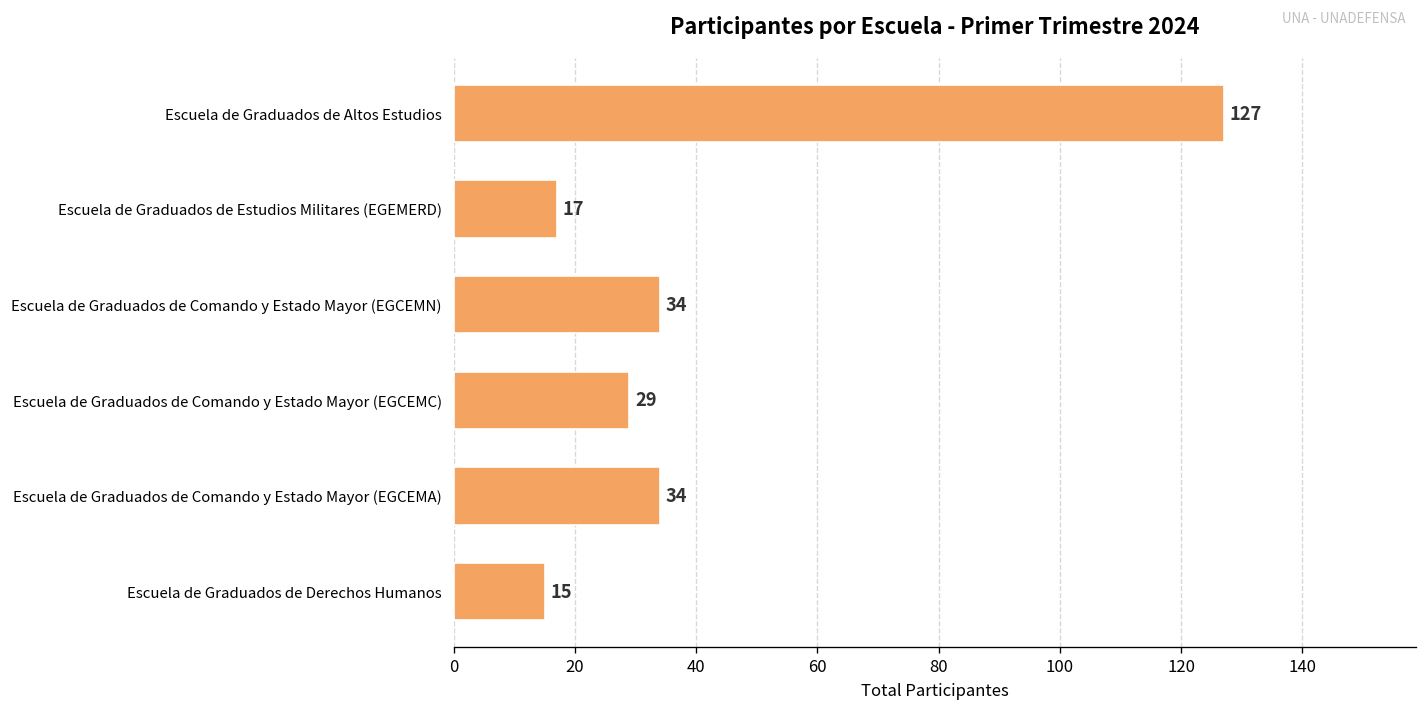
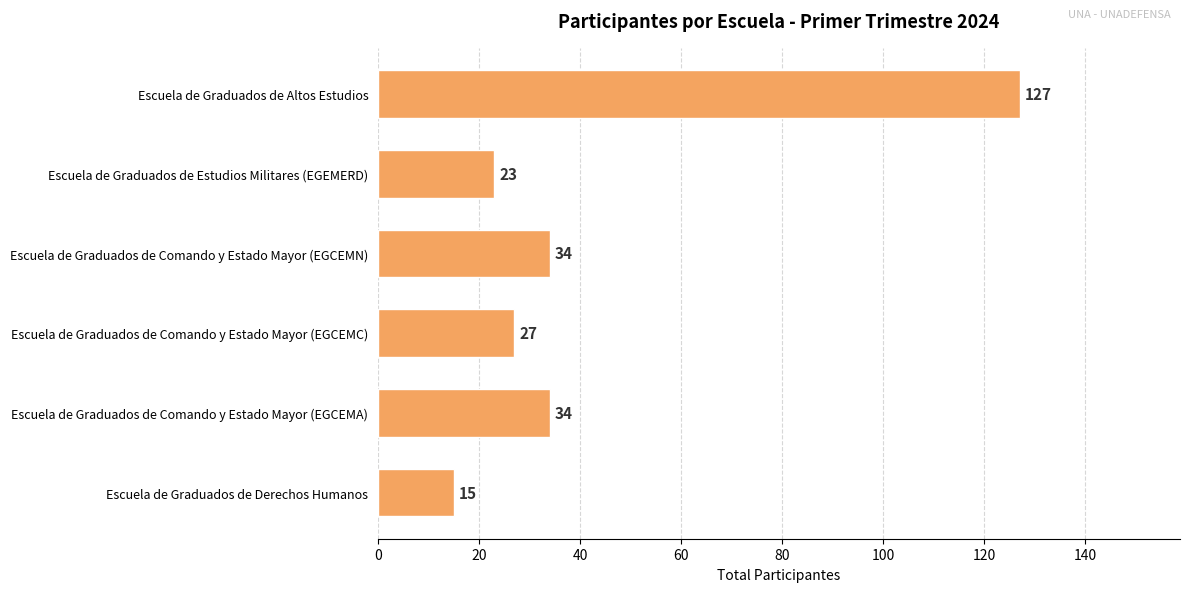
Escuela de Graduados de Estudios Militares (EGEMERD): 17 -> 23
Escuela de Graduados de Comando y Estado Mayor (EGCEMC): 29 -> 27
